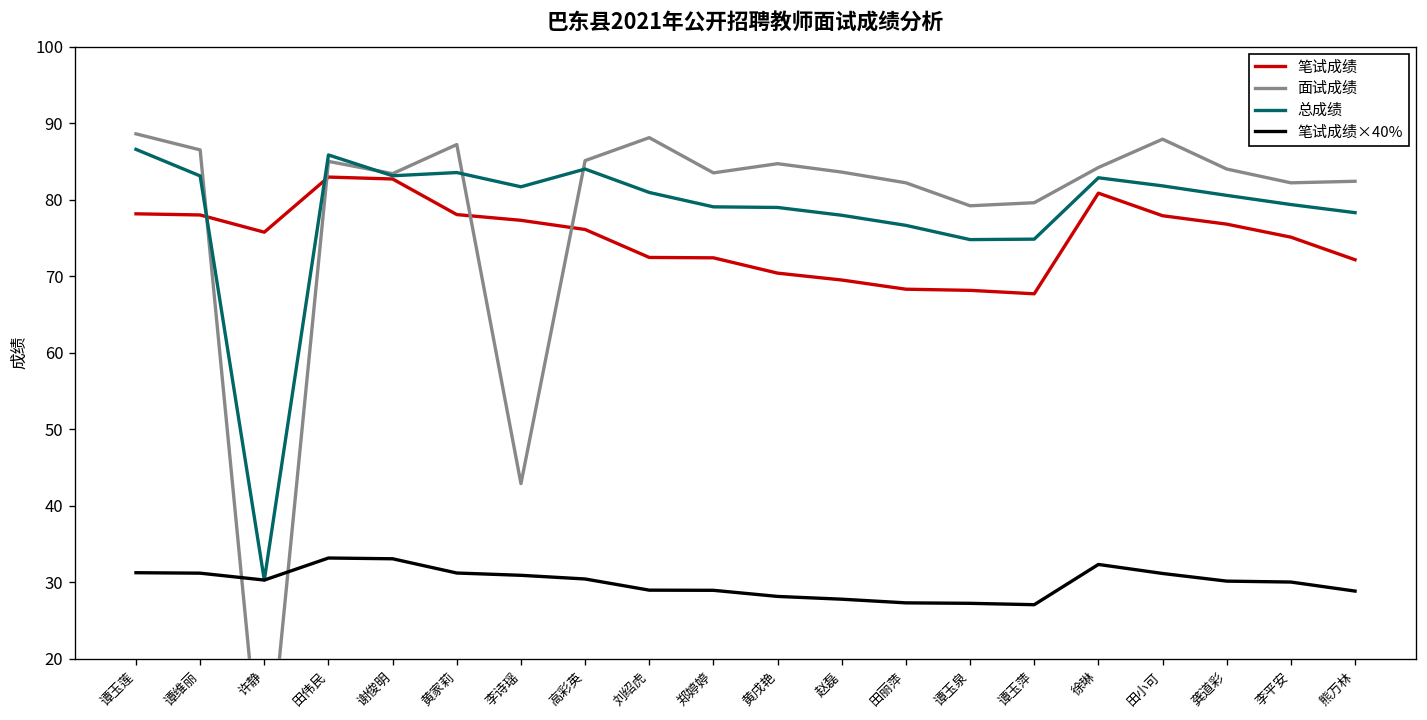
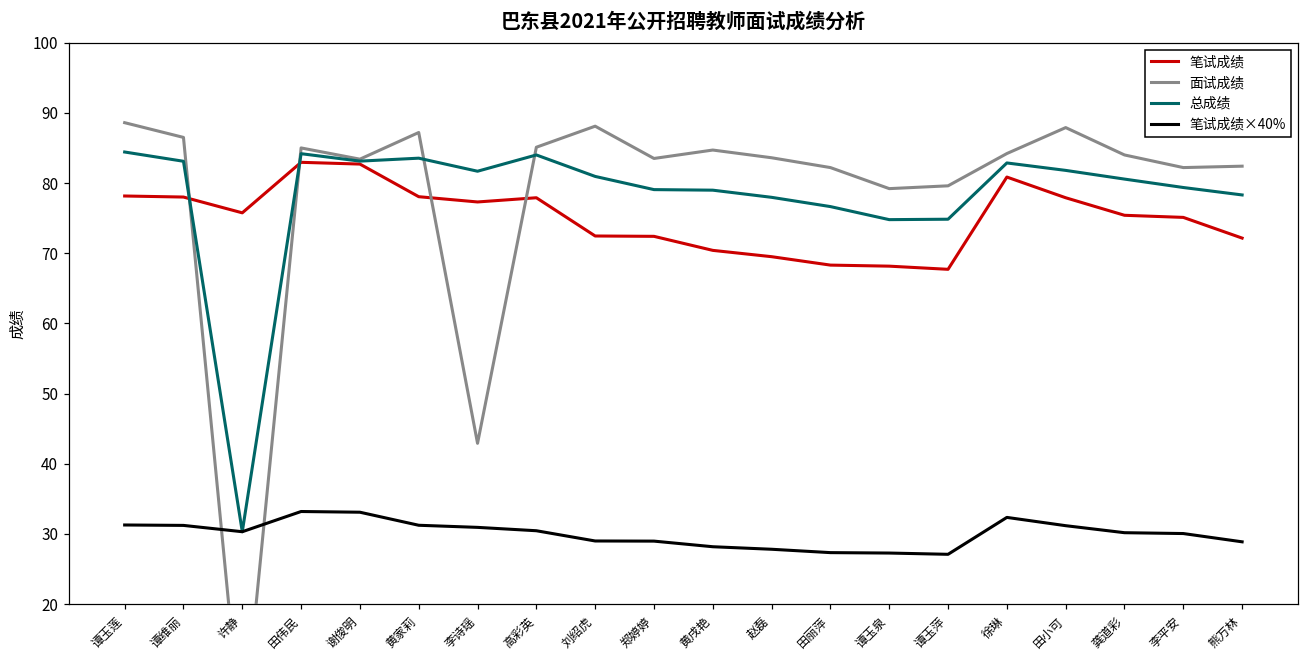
总成绩, 谭玉莲: 87 -> 84
总成绩, 田伟民: 86 -> 84
笔试成绩, 高彩英: 76 -> 78
笔试成绩, 龚道彩: 77 -> 75
